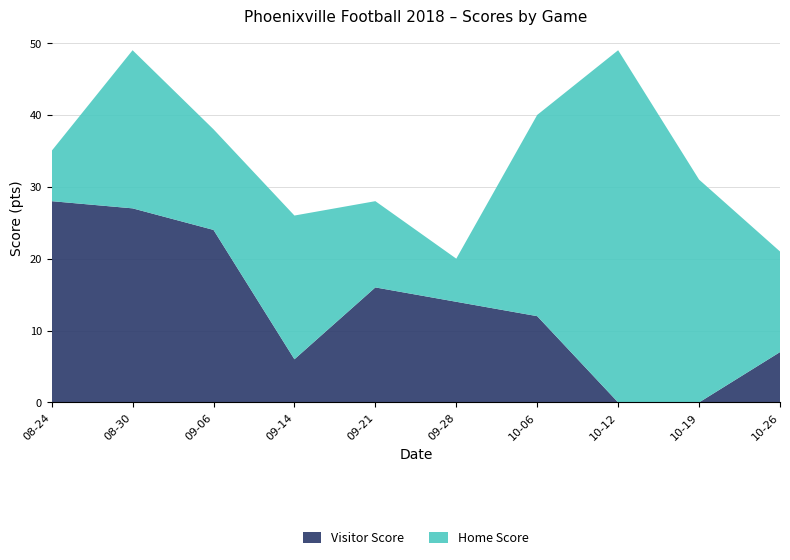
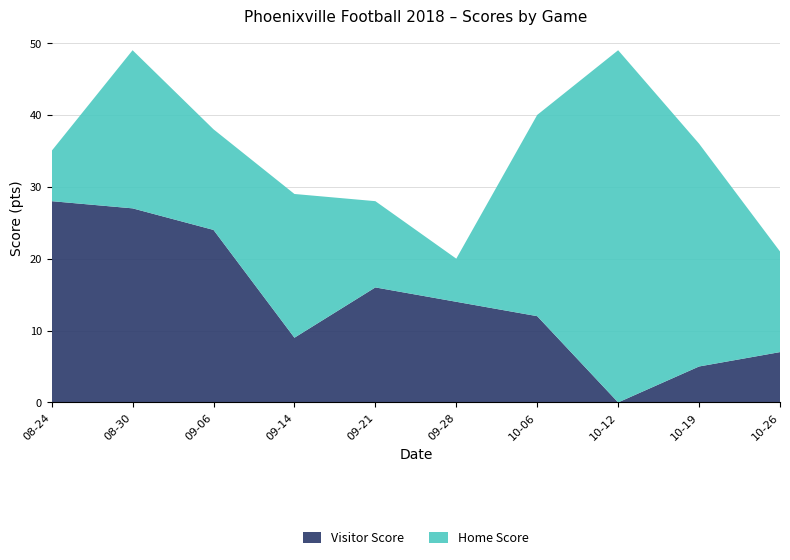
Visitor Score, 09-14: 6 -> 9
Visitor Score, 10-19: 0 -> 5
